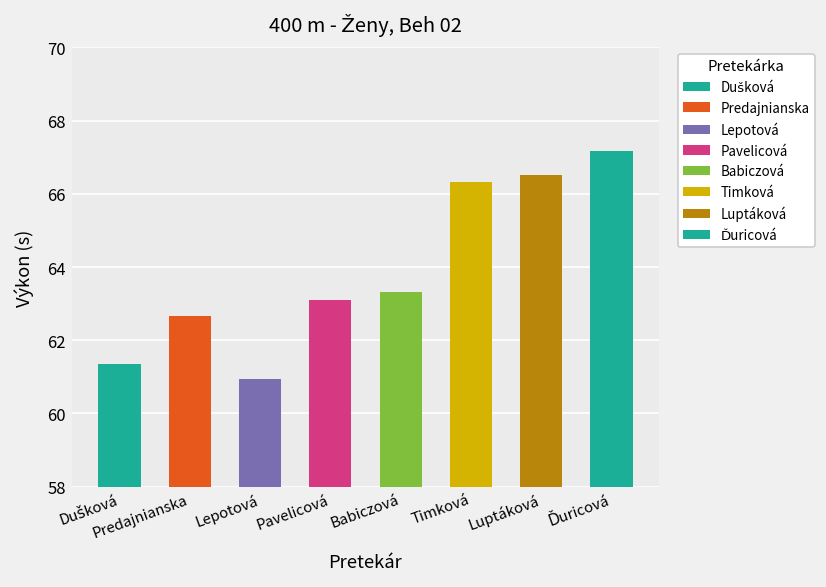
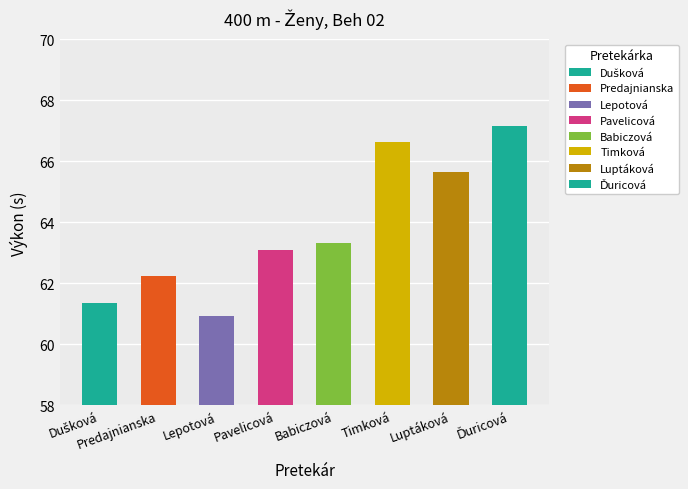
Predajnianska: 62.7 -> 62.2
Timková: 66.3 -> 66.6
Luptáková: 66.5 -> 65.6
